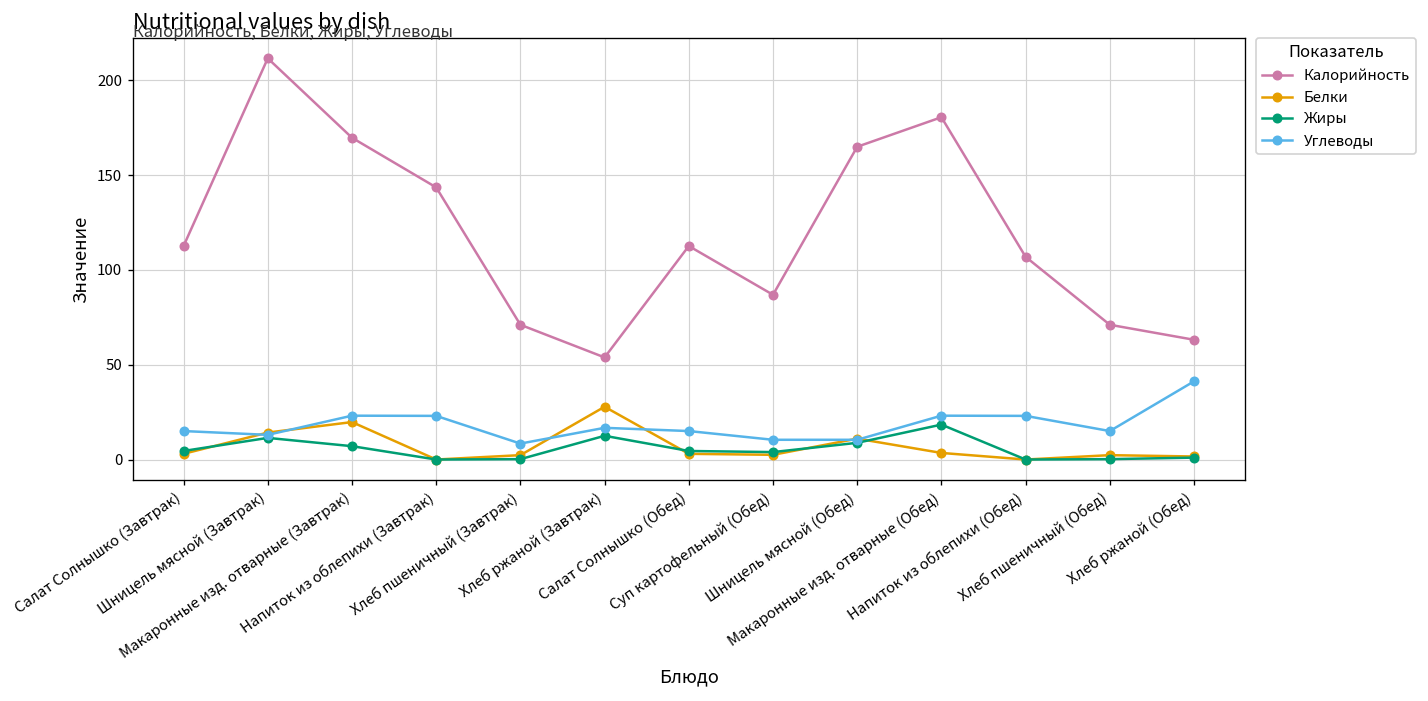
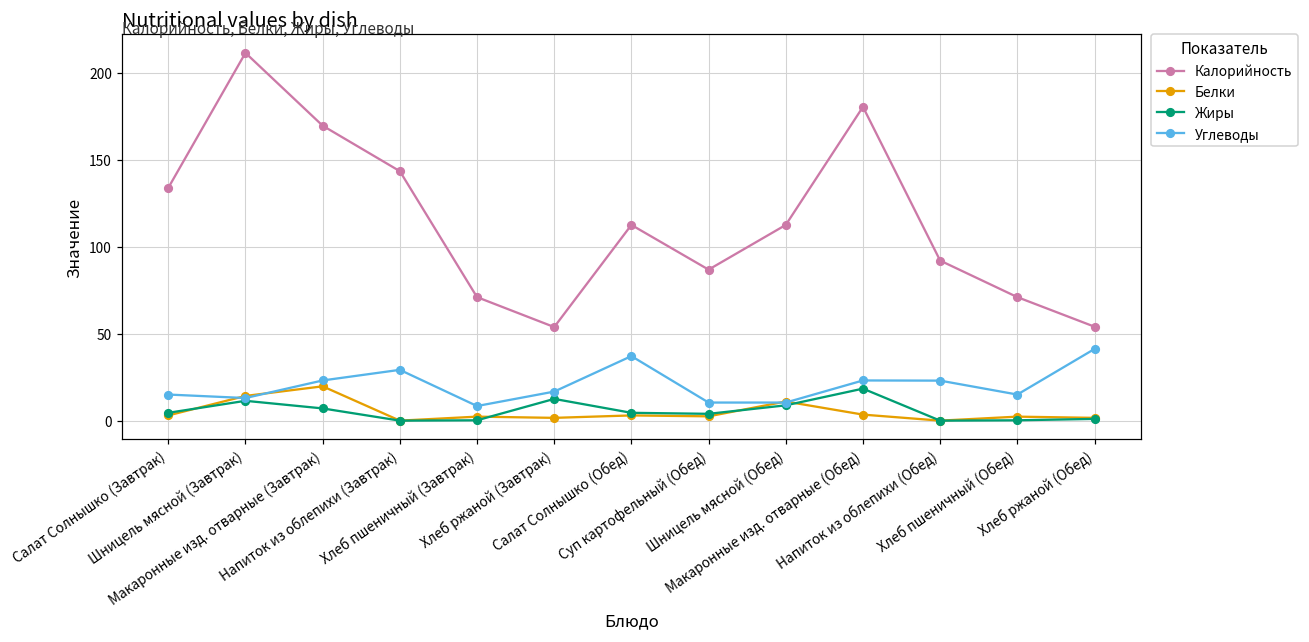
Калорийность, Салат Солнышко (Завтрак): 113 -> 134
Углеводы, Напиток из облепихи (Завтрак): 23 -> 29
Белки, Хлеб ржаной (Завтрак): 28 -> 2
Углеводы, Салат Солнышко (Обед): 15 -> 37
Калорийность, Шницель мясной (Обед): 165 -> 113
Калорийность, Напиток из облепихи (Обед): 107 -> 92
Калорийность, Хлеб ржаной (Обед): 63 -> 54
